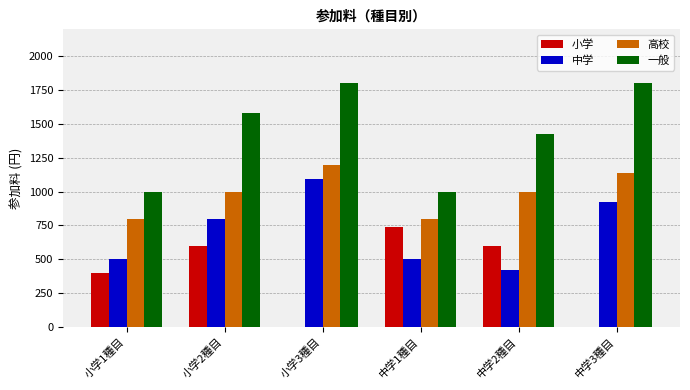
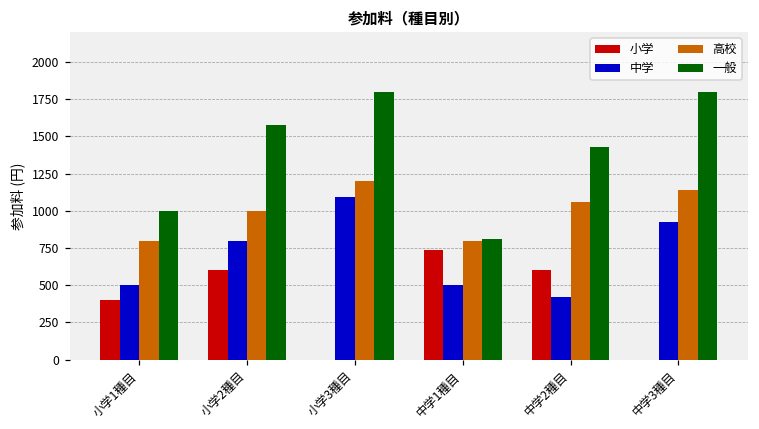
一般, 中学1種目: 1000 -> 810
高校, 中学2種目: 1000 -> 1060
